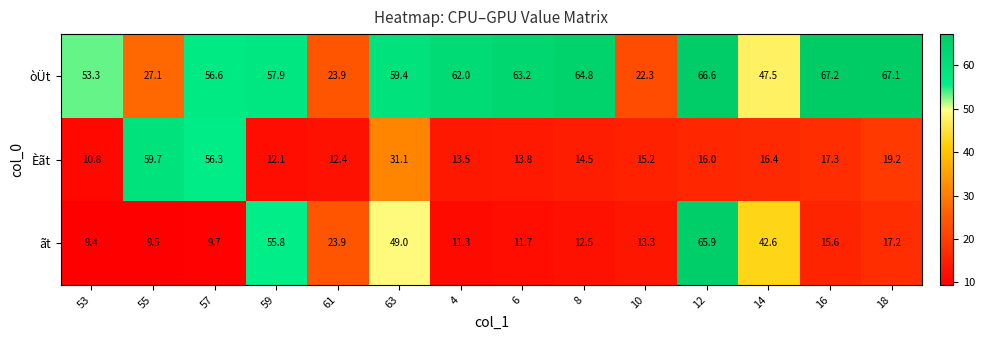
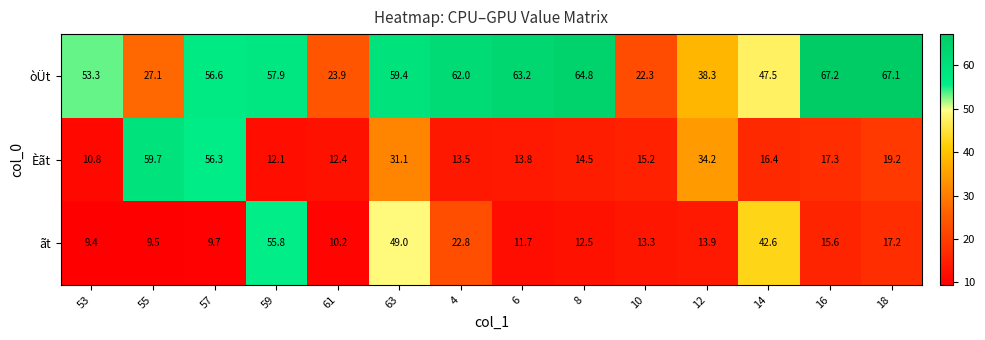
òÜt, 12: 66.6 -> 38.3
Èãt, 12: 16.0 -> 34.2
ãt, 61: 23.9 -> 10.2
ãt, 4: 11.3 -> 22.8
ãt, 12: 65.9 -> 13.9
